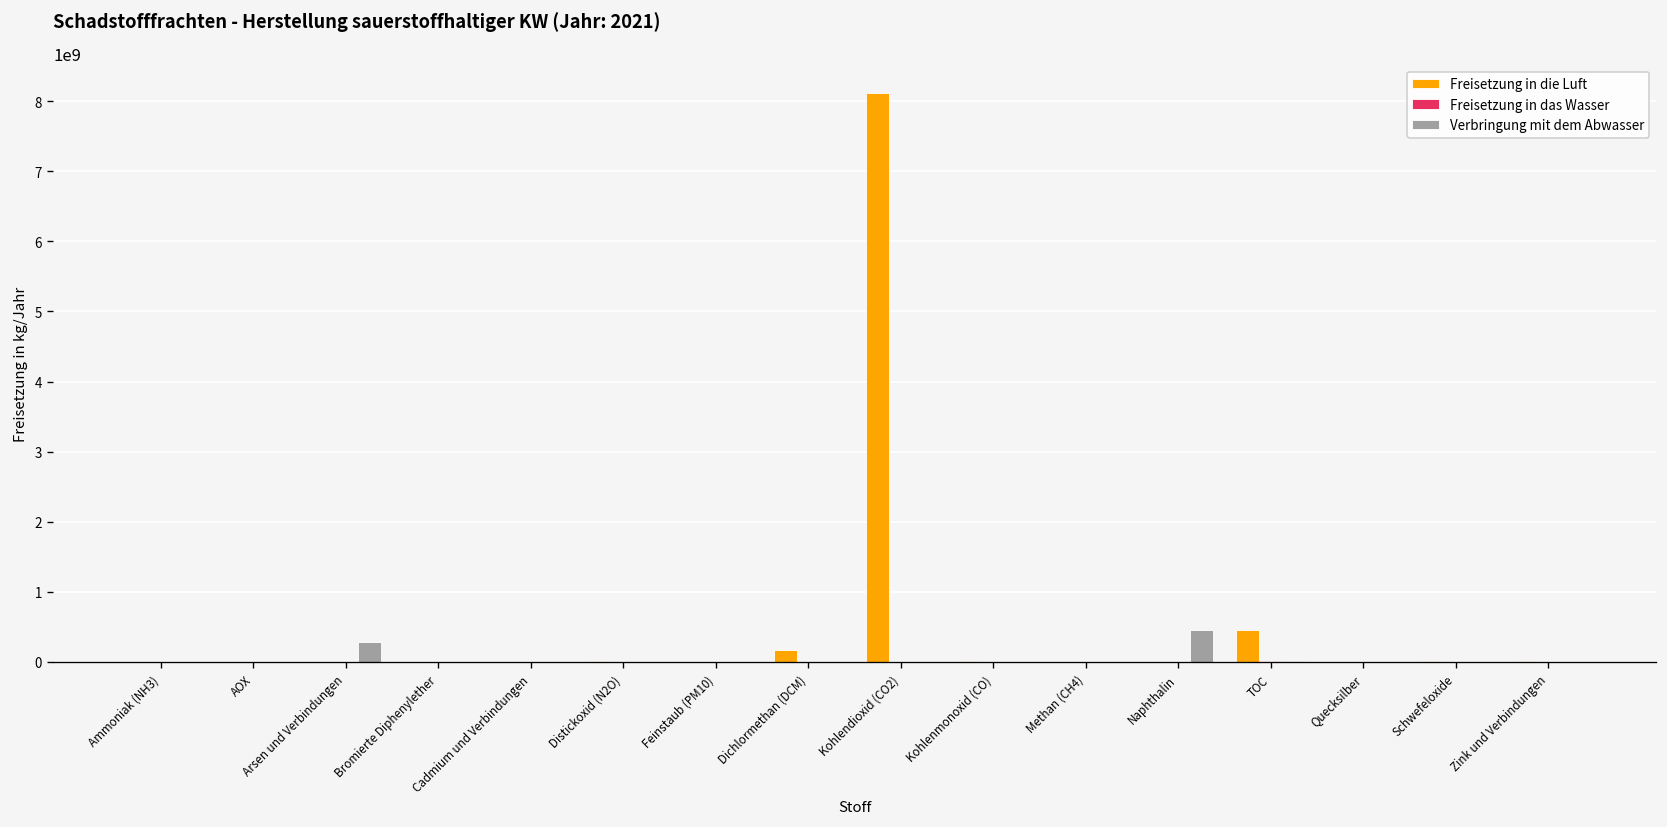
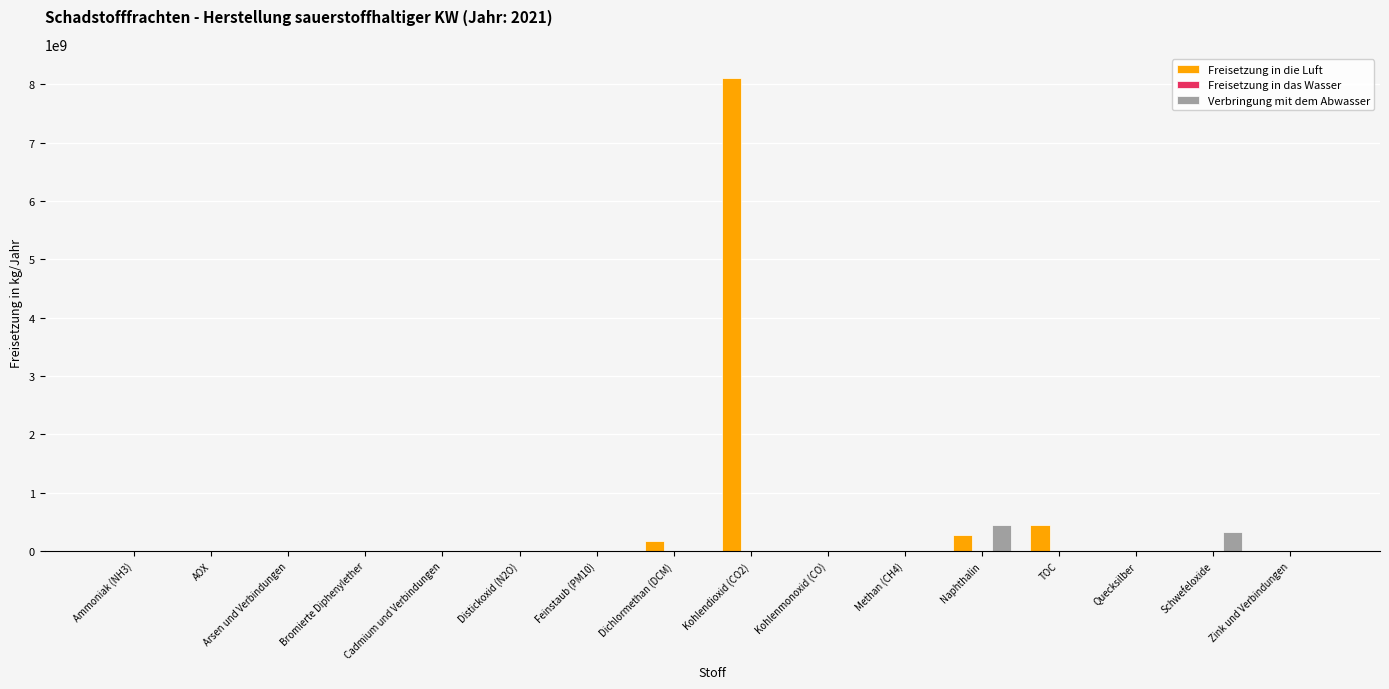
Verbringung mit dem Abwasser, Arsen und Verbindungen: 300000000 -> 0
Freisetzung in die Luft, Naphthalin: 0 -> 300000000
Verbringung mit dem Abwasser, Schwefeloxide: 0 -> 300000000
